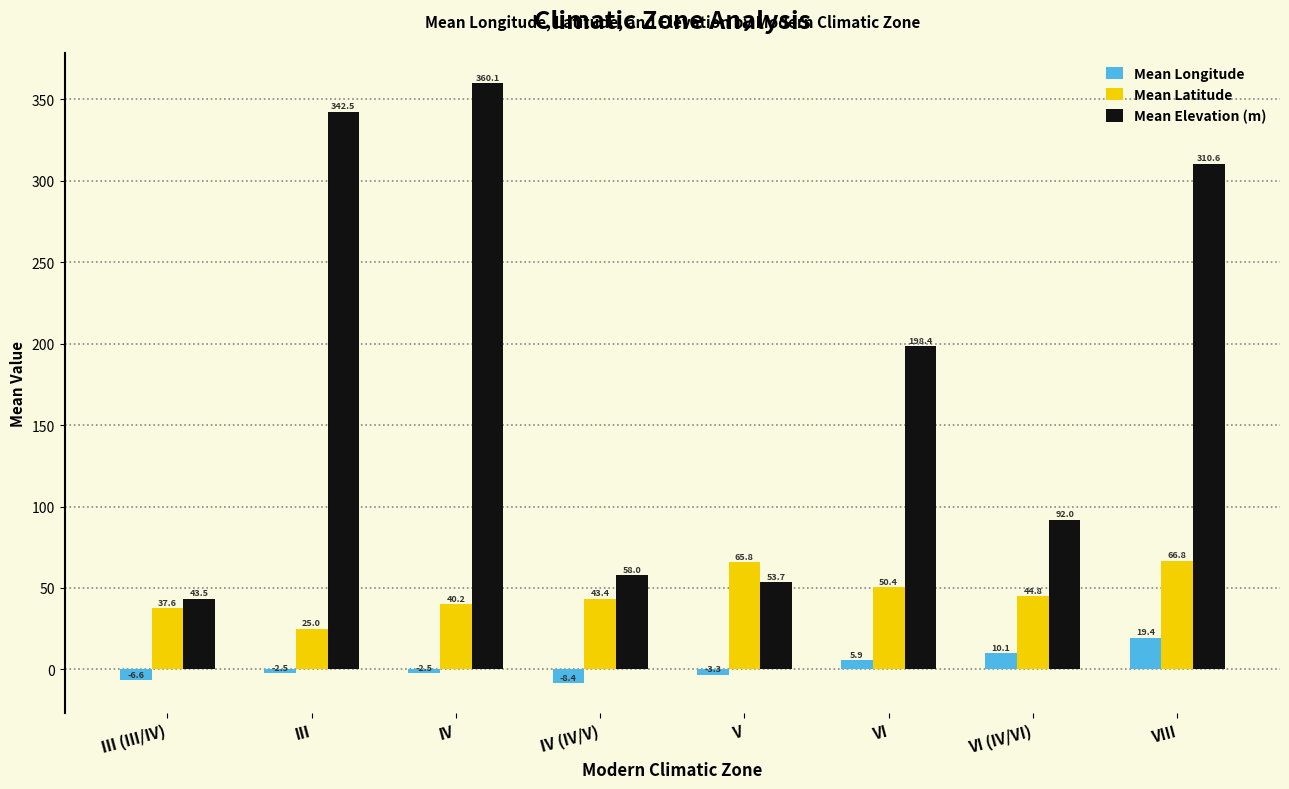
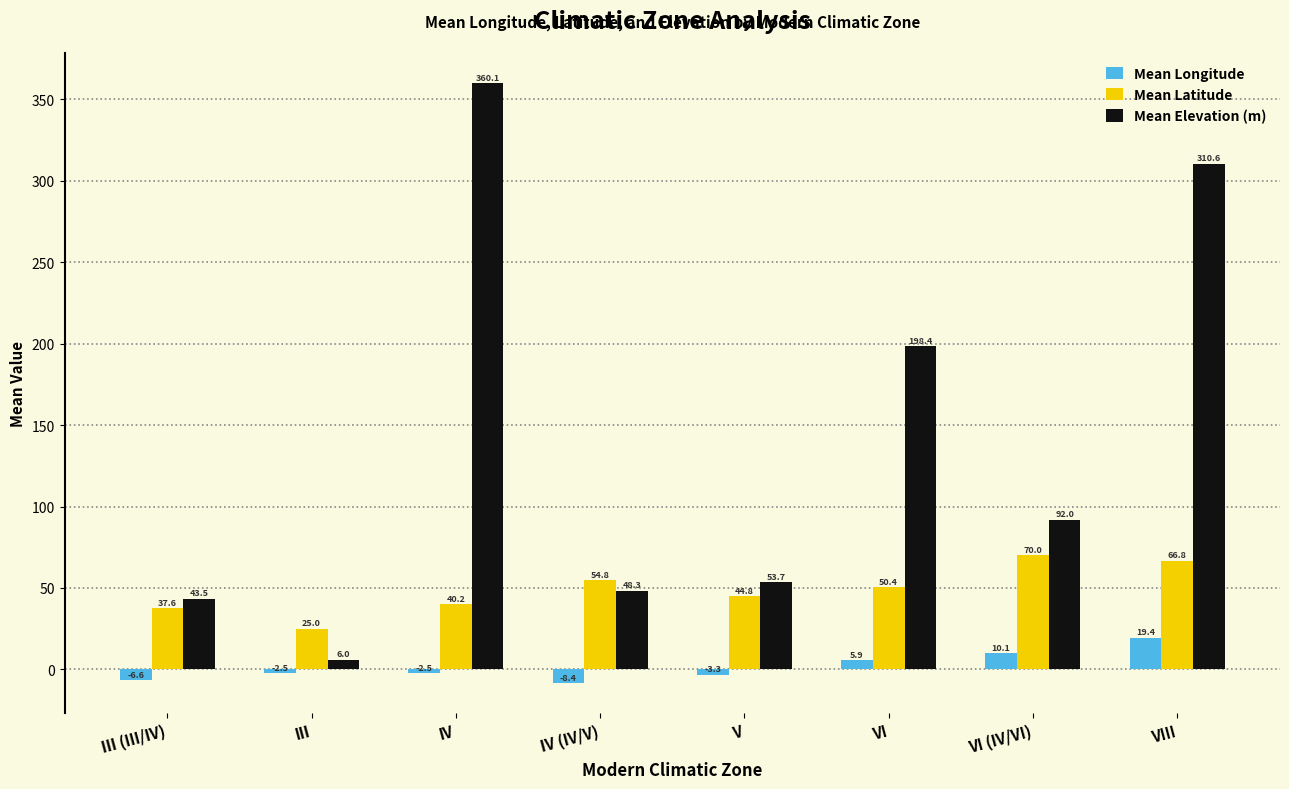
Mean Elevation (m), III: 342.5 -> 6.0
Mean Latitude, IV (IV/V): 43.4 -> 54.8
Mean Elevation (m), IV (IV/V): 58.0 -> 48.3
Mean Latitude, V: 65.8 -> 44.8
Mean Latitude, VI (IV/VI): 44.8 -> 70.0
